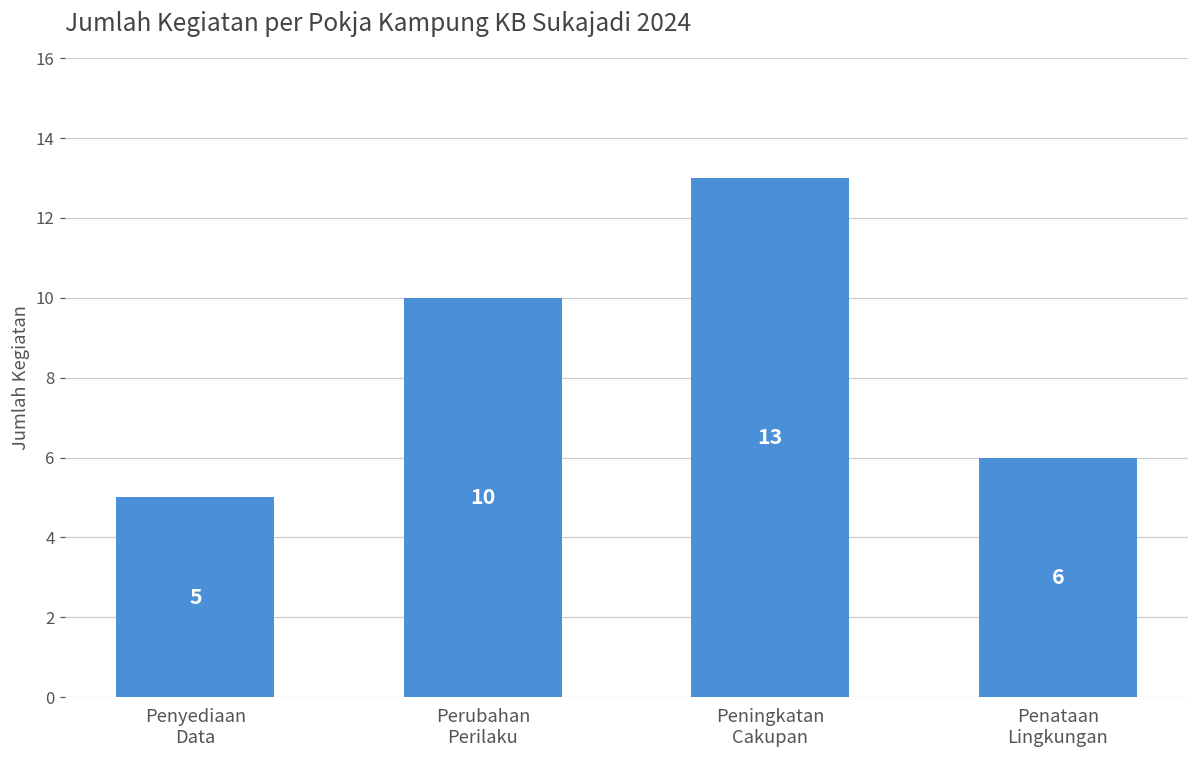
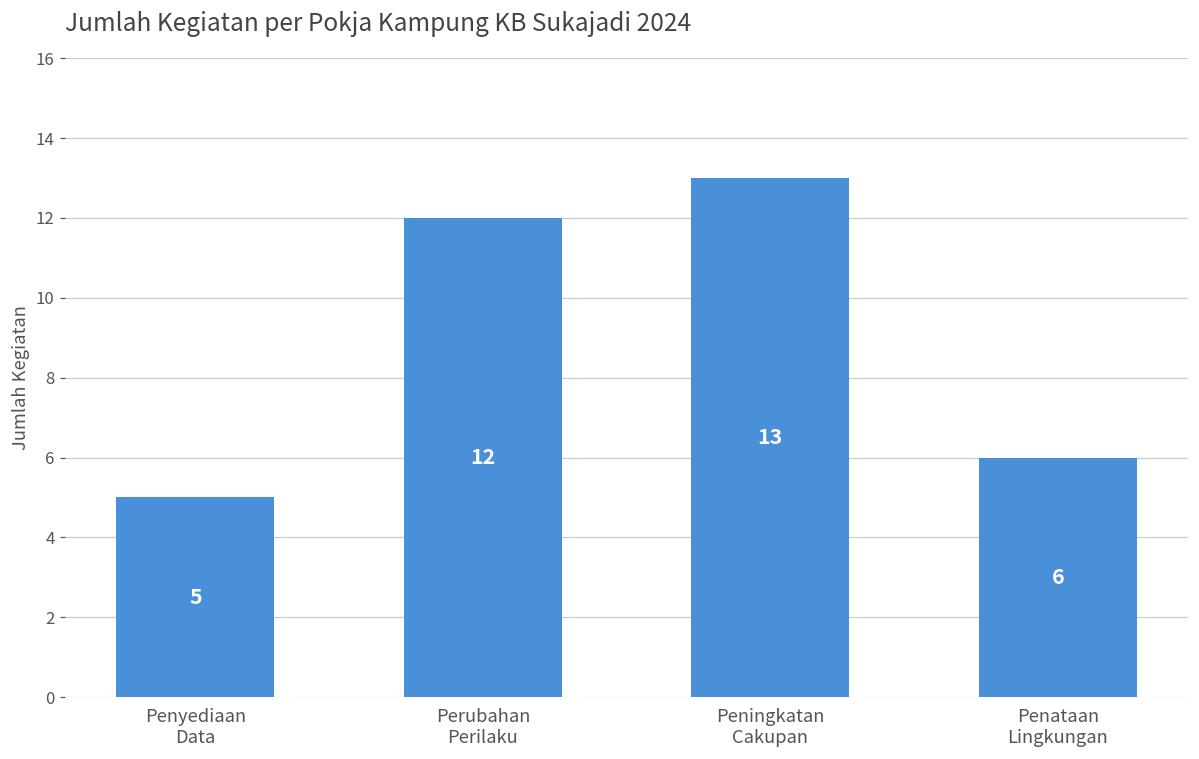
Perubahan Perilaku: 10 -> 12
